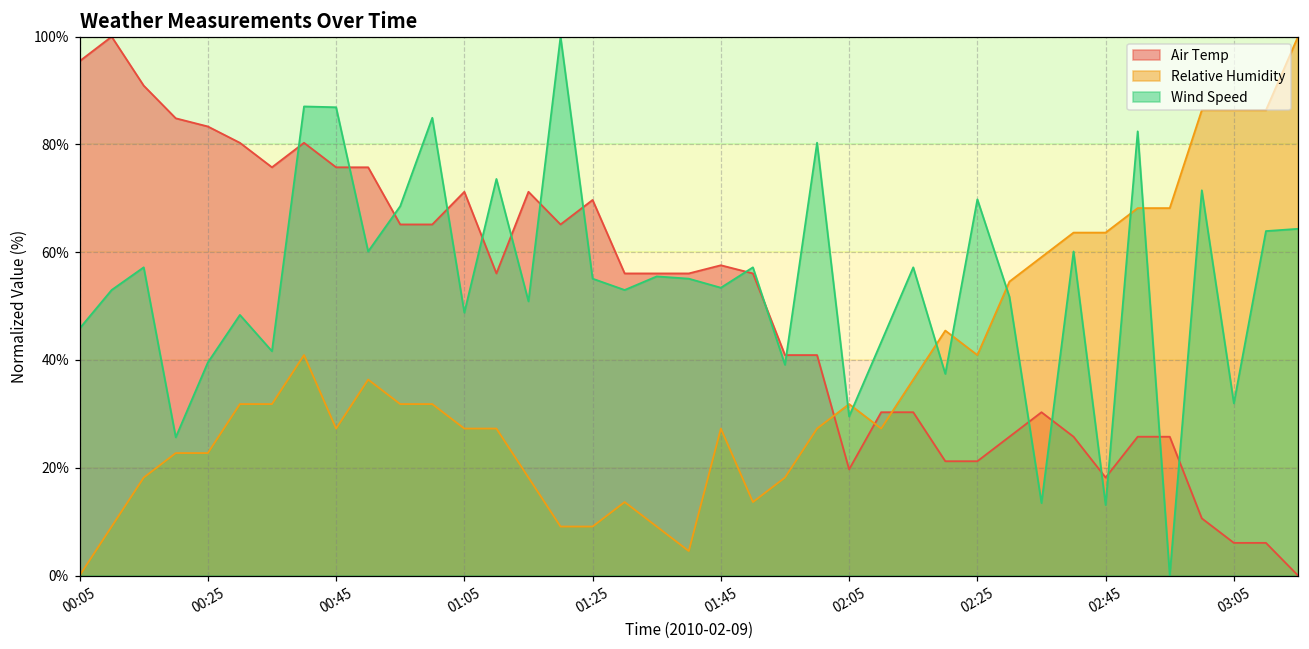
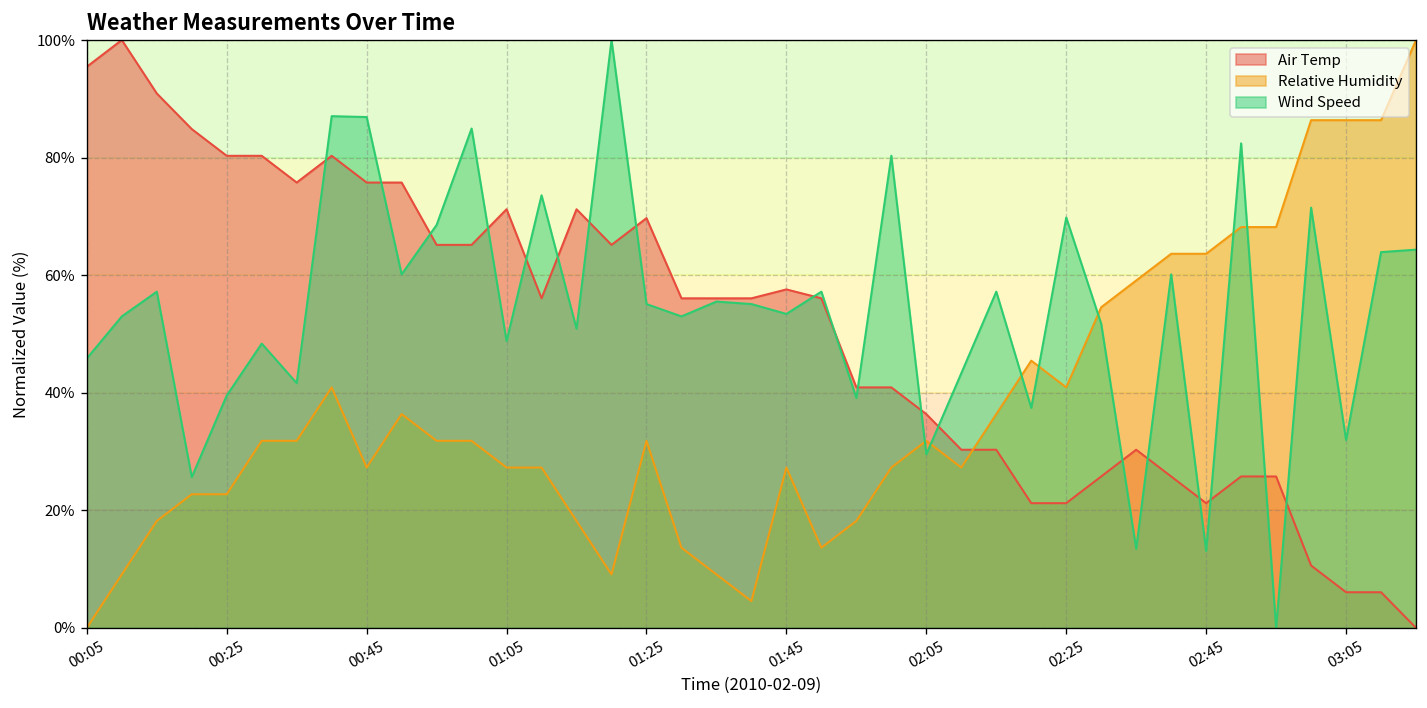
Air Temp, 00:25: 83% -> 80%
Relative Humidity, 01:25: 9% -> 32%
Air Temp, 02:05: 20% -> 36%
Air Temp, 02:45: 18% -> 21%
